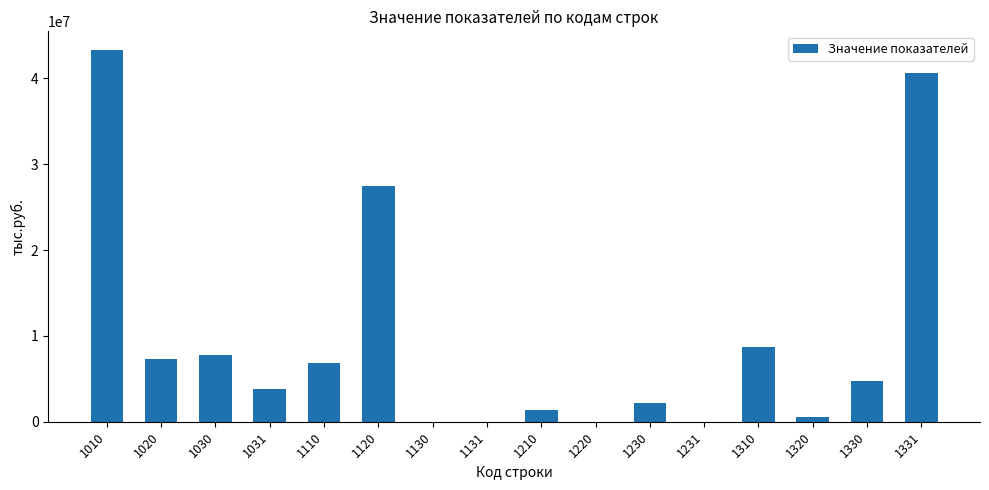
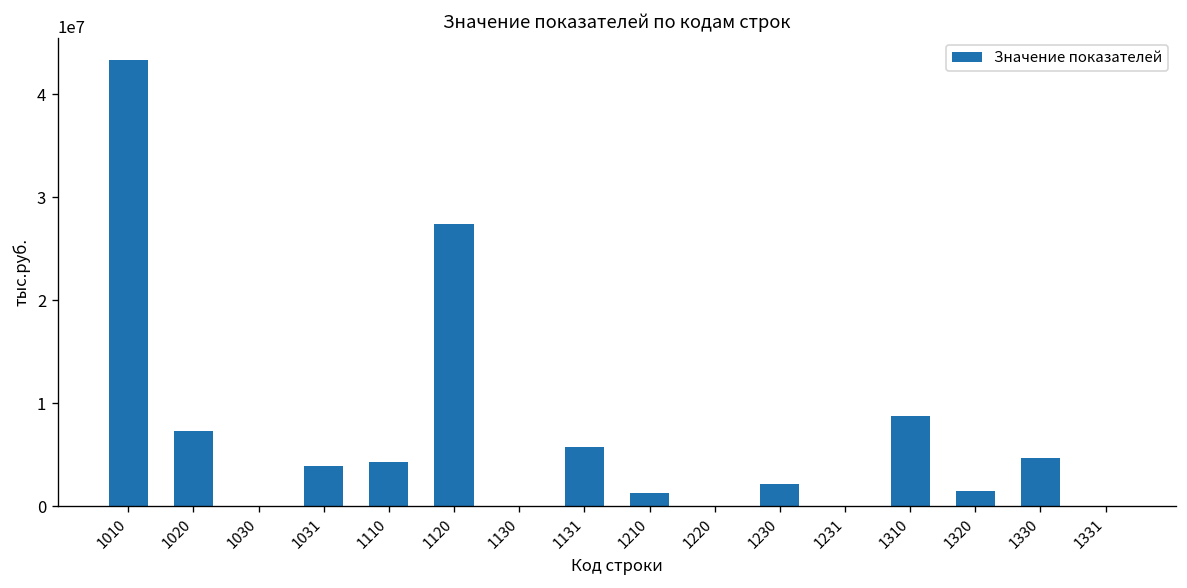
1030: 8000000 -> 0
1110: 7000000 -> 4000000
1131: 0 -> 6000000
1320: 500000 -> 1500000
1331: 41000000 -> 0
